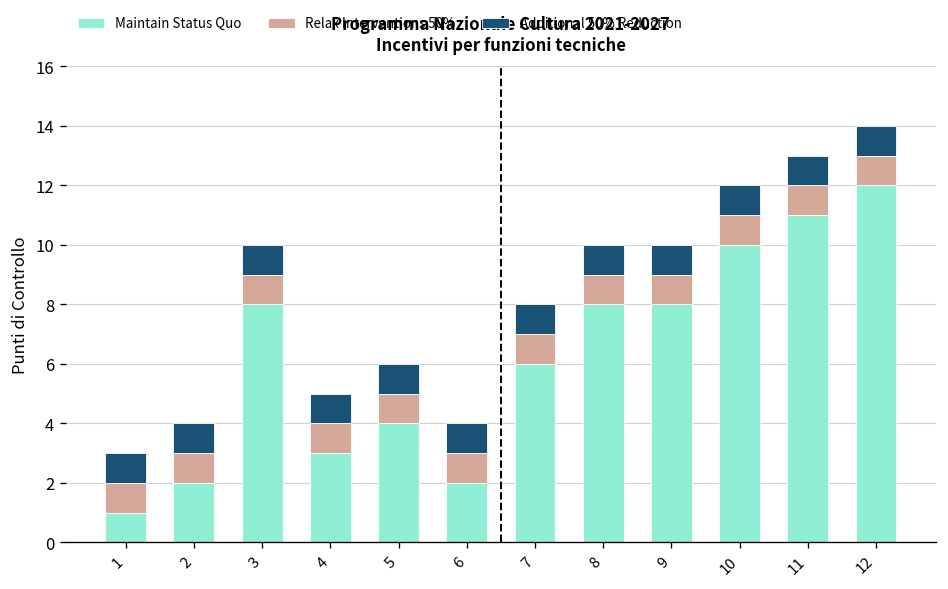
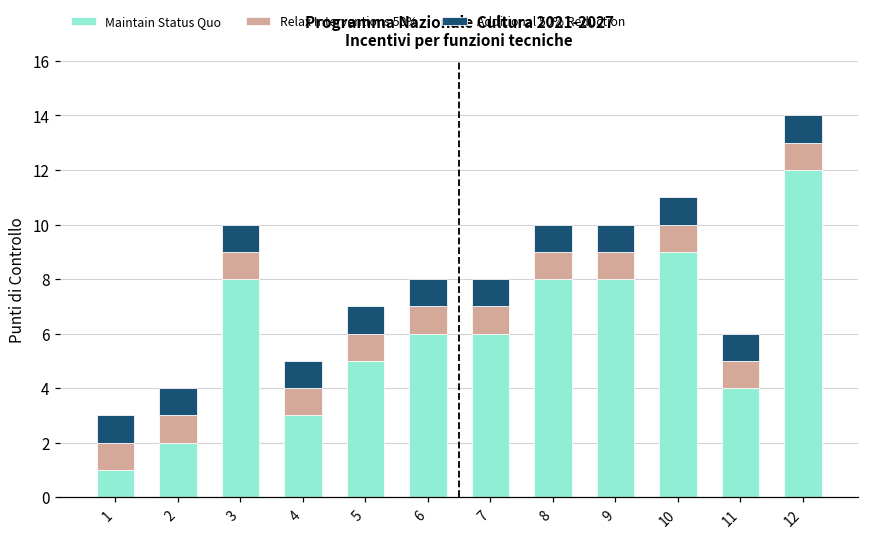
Maintain Status Quo, 5: 4 -> 5
Maintain Status Quo, 6: 2 -> 6
Maintain Status Quo, 10: 10 -> 9
Maintain Status Quo, 11: 11 -> 4
